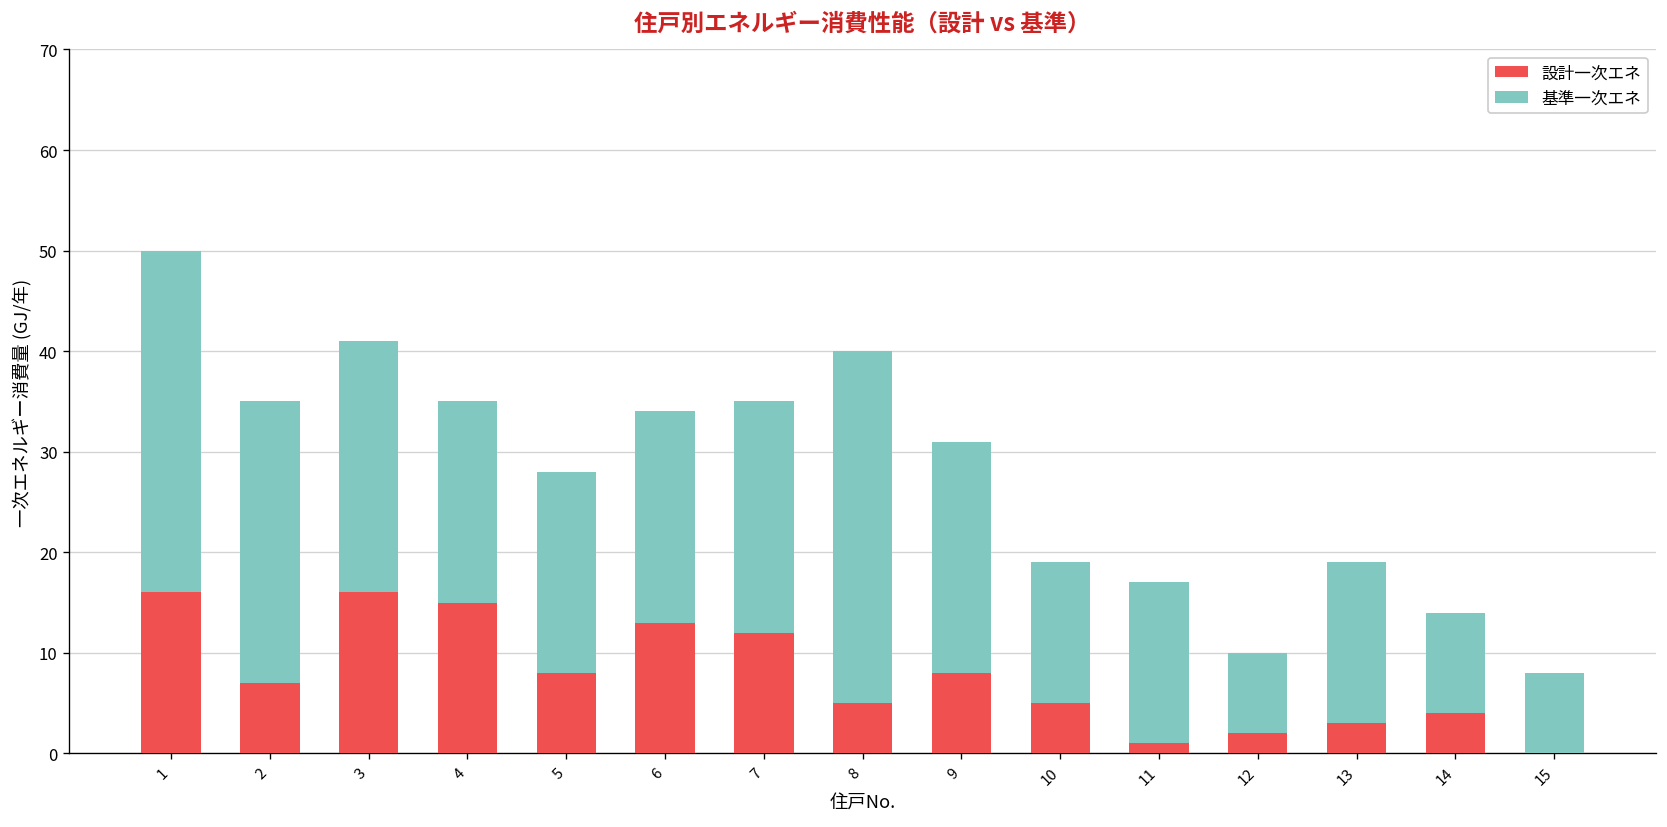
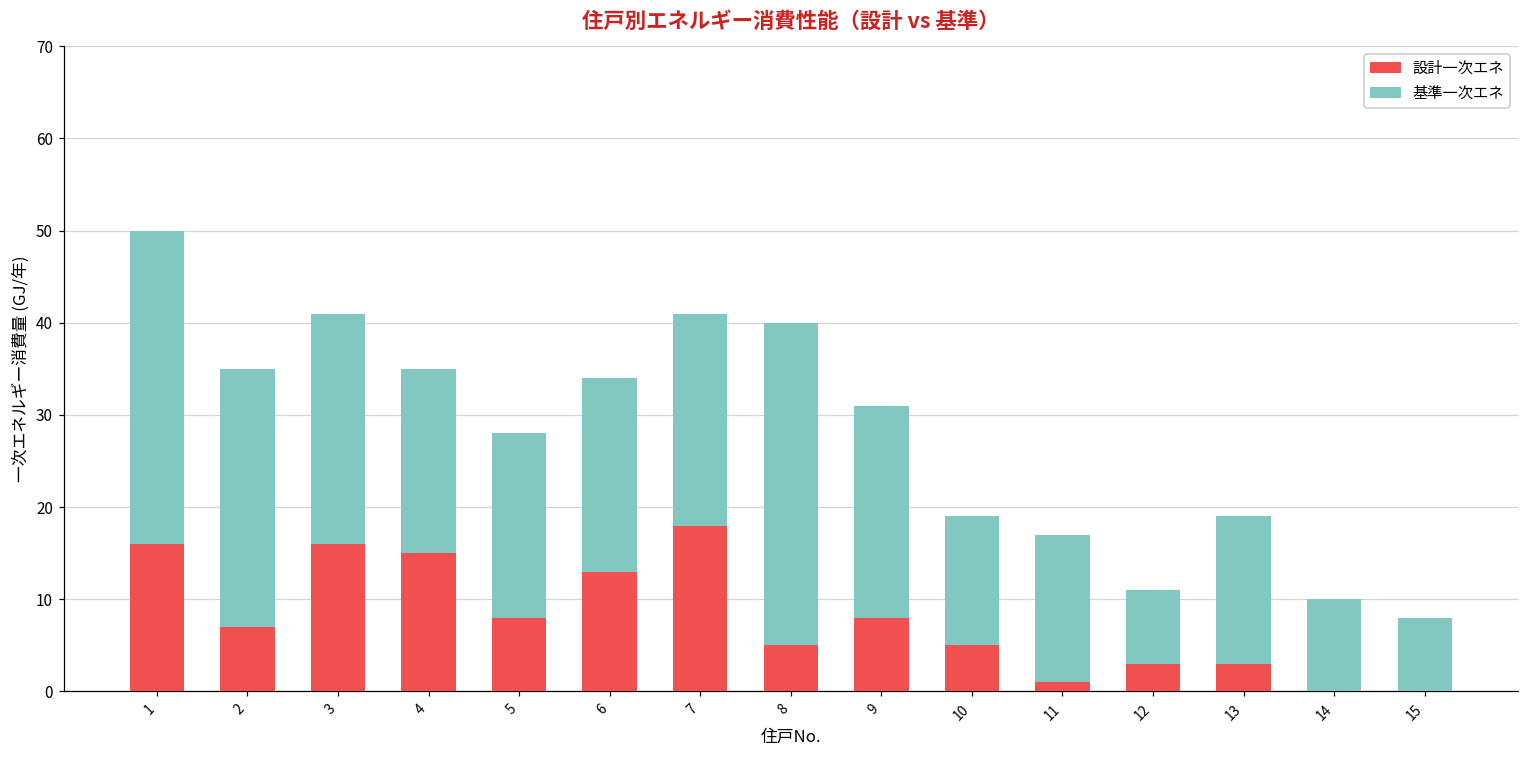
設計一次エネ, 7: 12 -> 18
設計一次エネ, 12: 2 -> 3
設計一次エネ, 14: 4 -> 0
